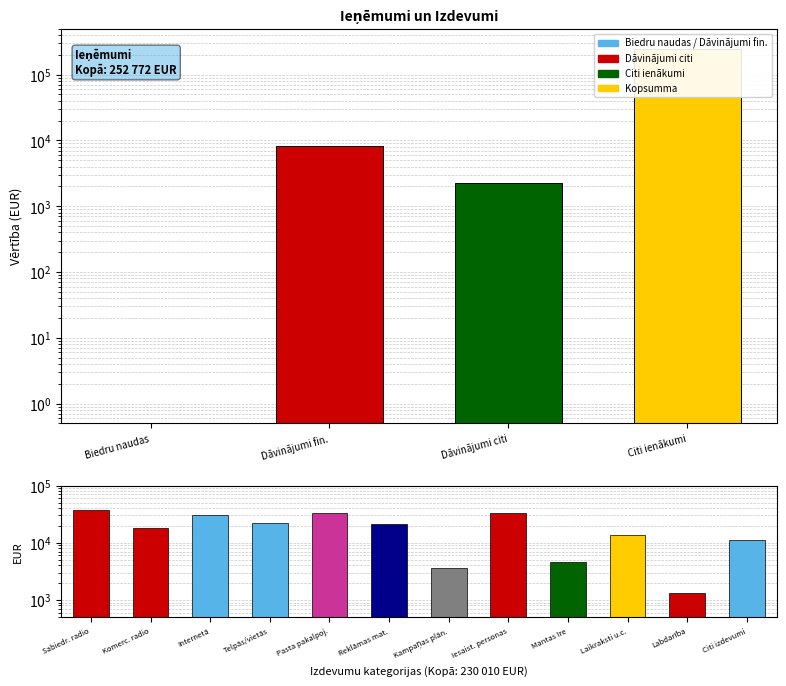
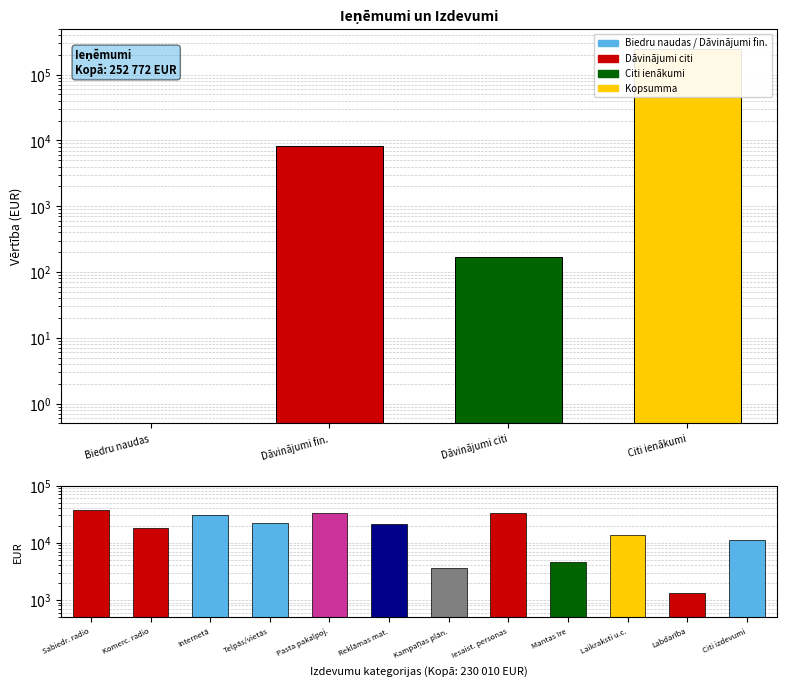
Ieņēmumi un Izdevumi, Dāvinājumi citi: 2300 -> 170
